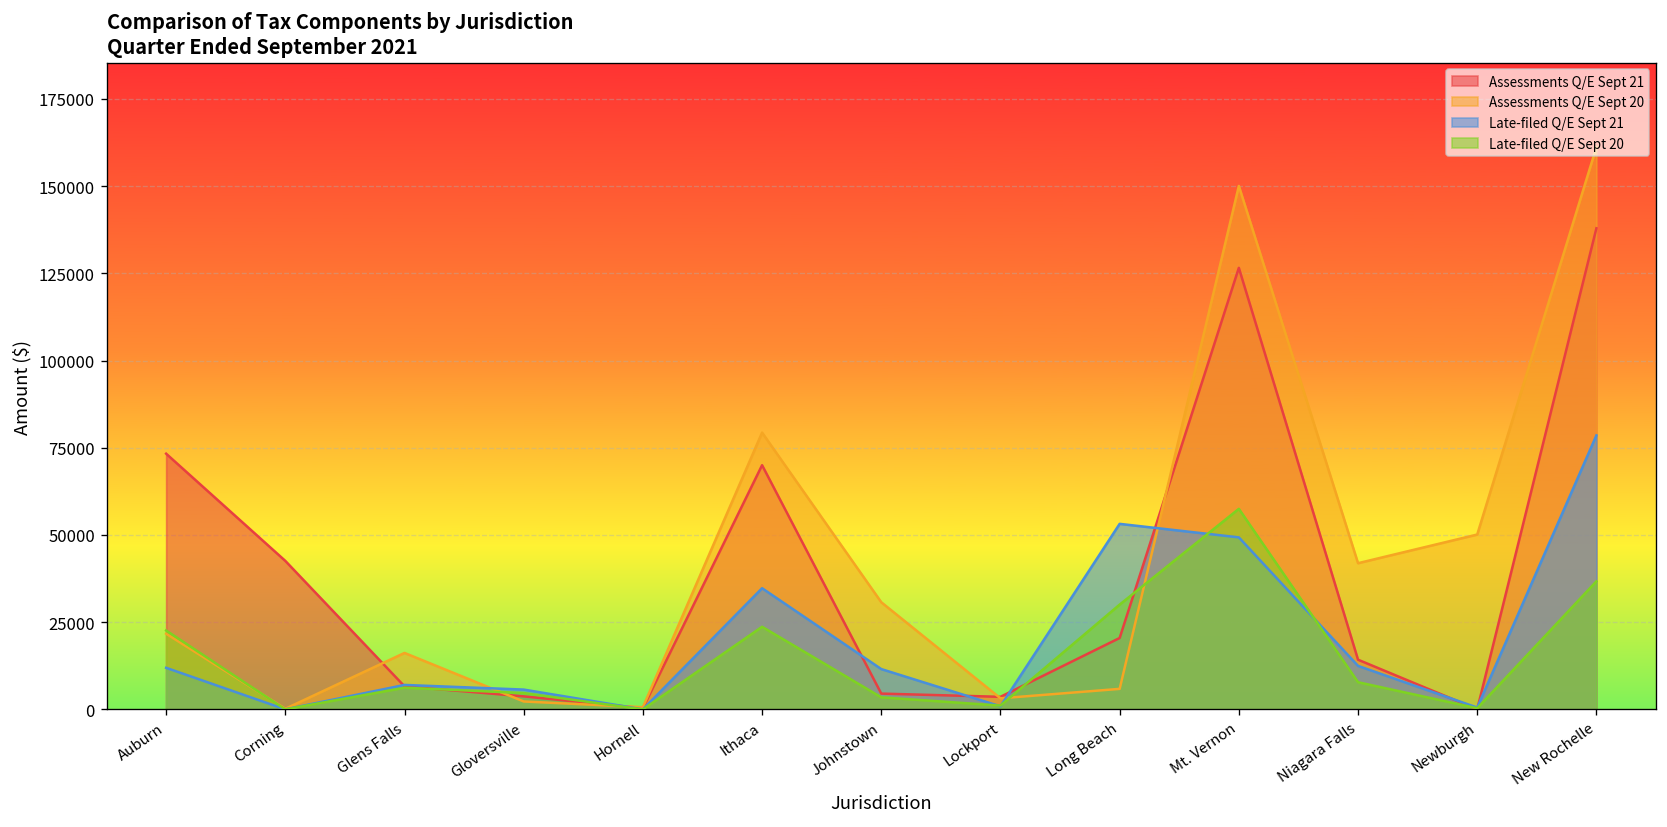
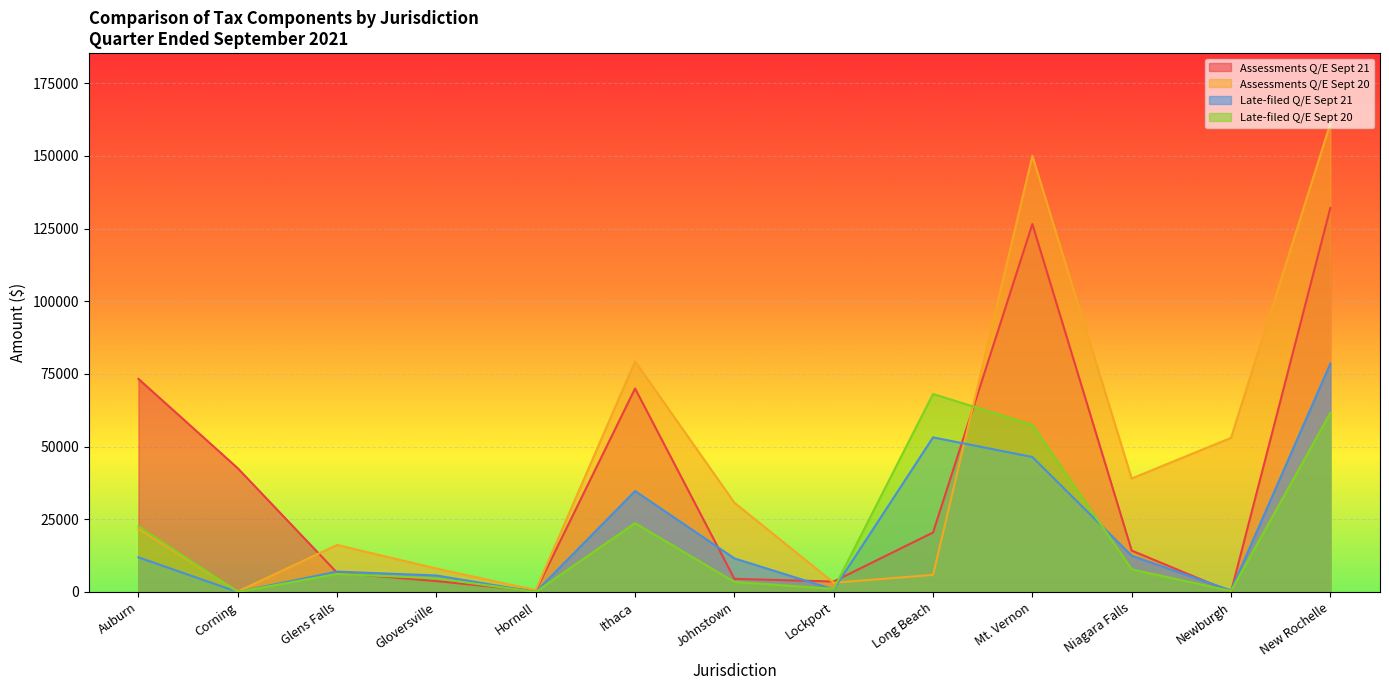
Assessments Q/E Sept 20, Gloversville: 2000 -> 8000
Late-filed Q/E Sept 20, Long Beach: 30000 -> 68000
Late-filed Q/E Sept 21, Mt. Vernon: 49000 -> 46000
Assessments Q/E Sept 20, Niagara Falls: 42000 -> 39000
Assessments Q/E Sept 20, Newburgh: 50000 -> 53000
Assessments Q/E Sept 21, New Rochelle: 138000 -> 132000
Late-filed Q/E Sept 20, New Rochelle: 37000 -> 62000
